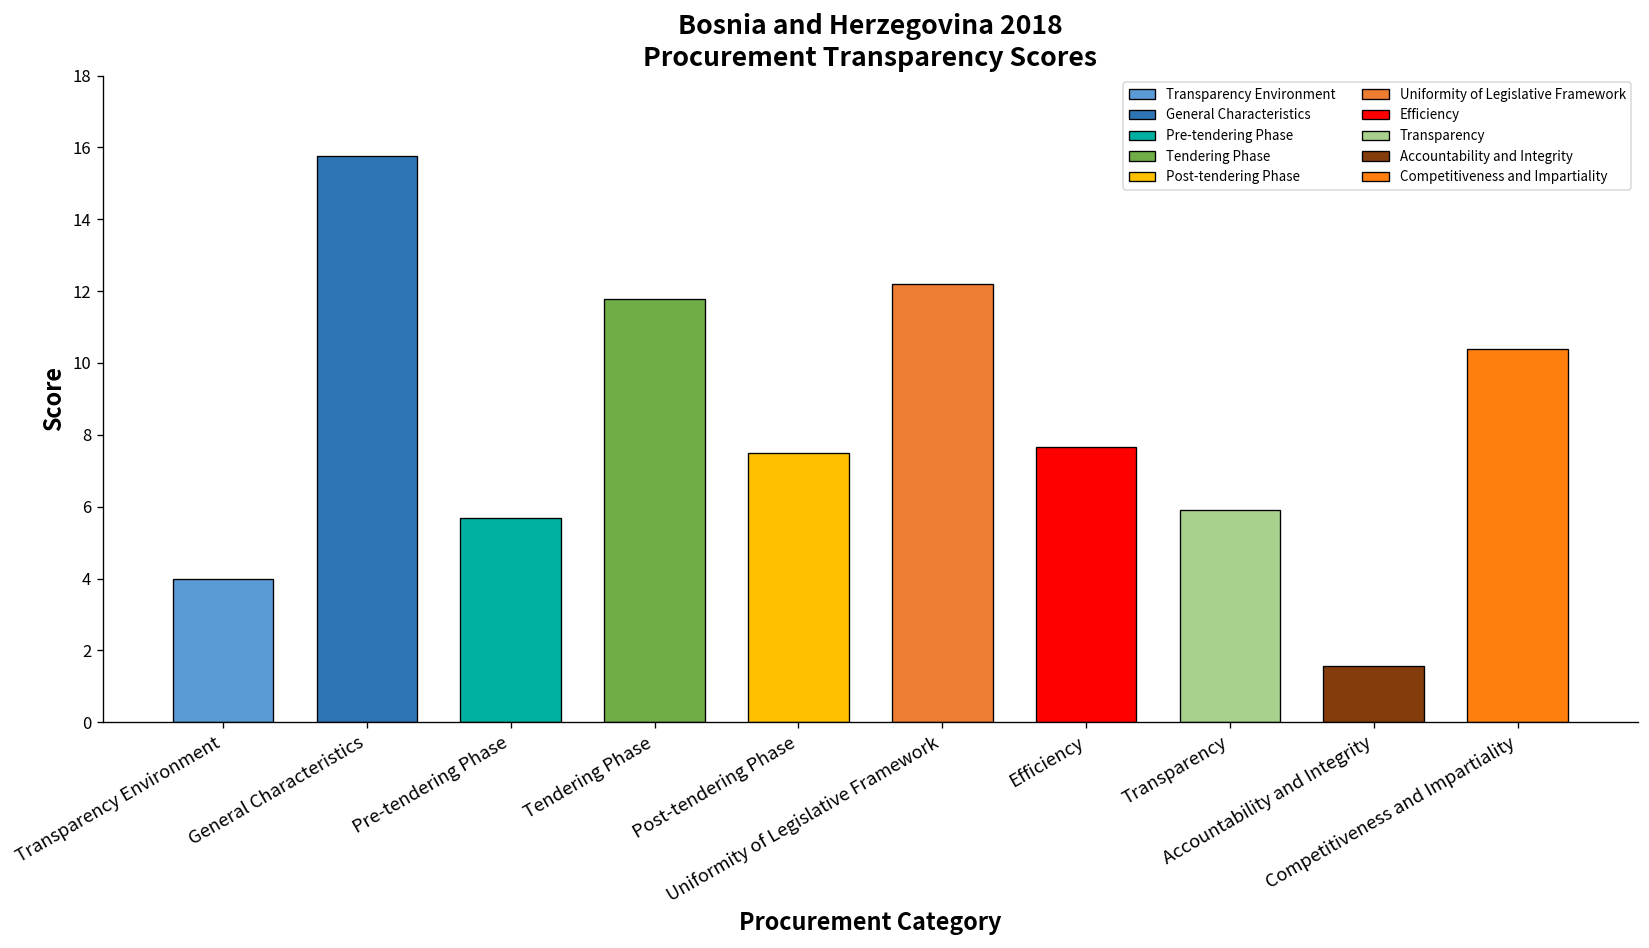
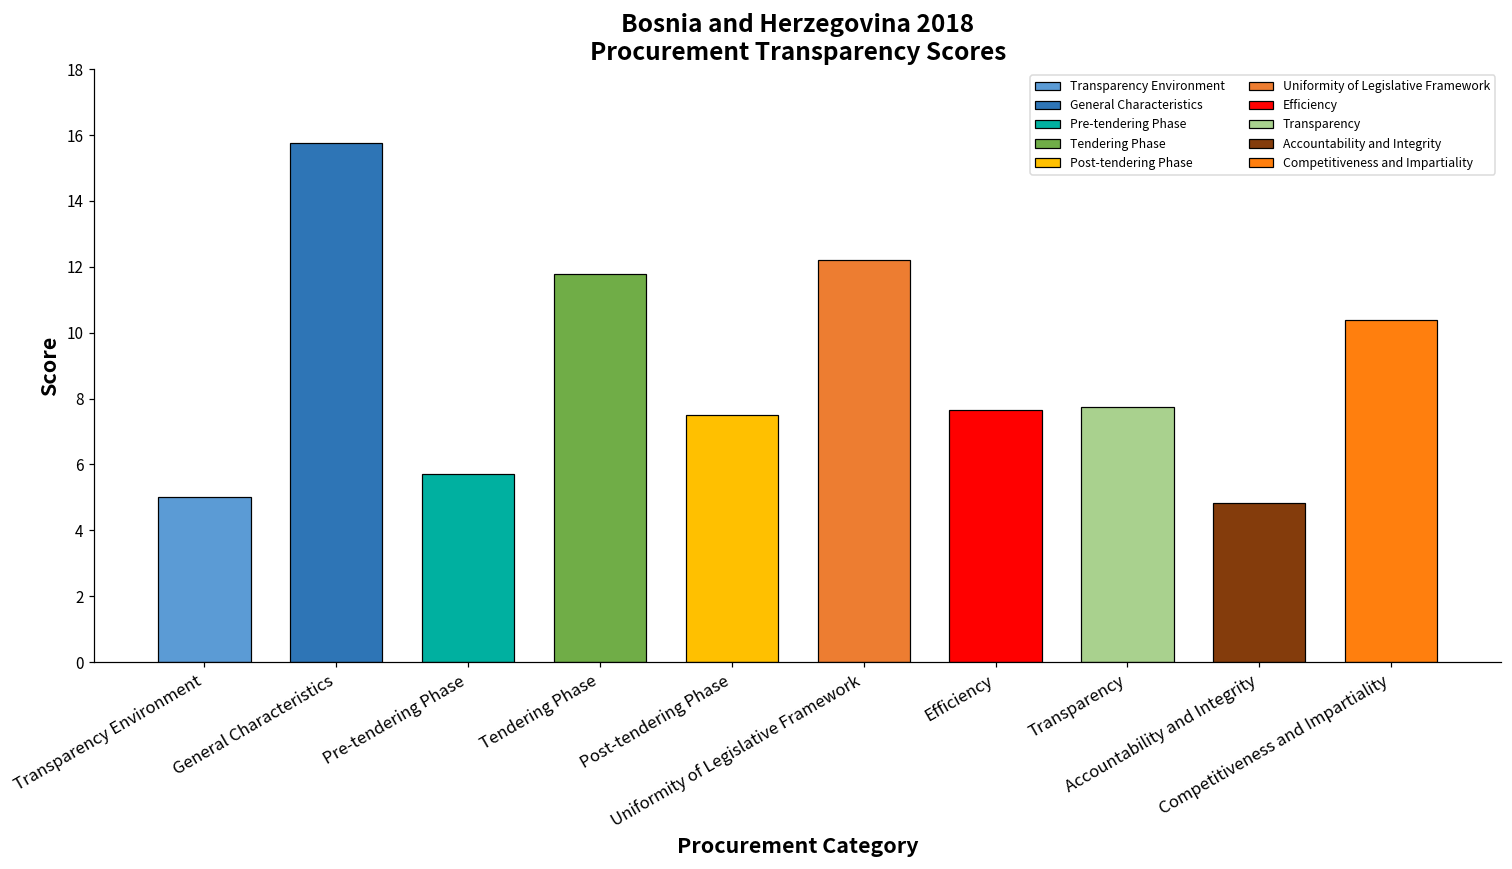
Transparency Environment: 4 -> 5
Transparency: 5.9 -> 7.8
Accountability and Integrity: 1.6 -> 4.8
